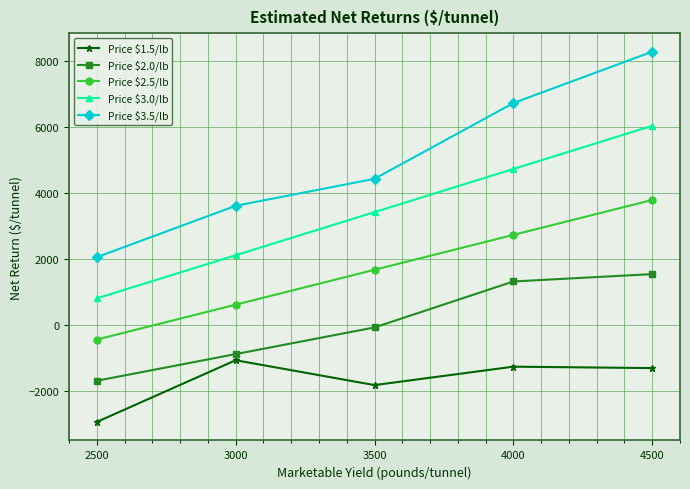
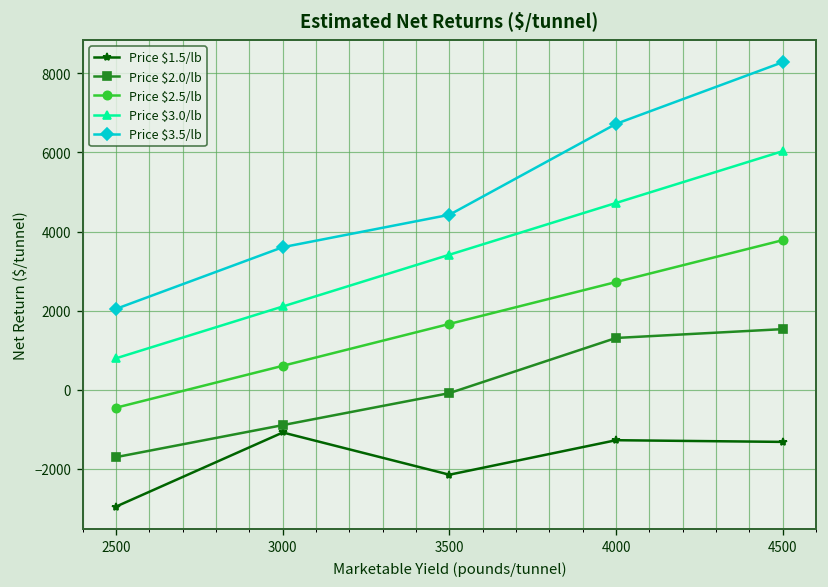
Price $1.5/lb, 3500: -1800 -> -2100
